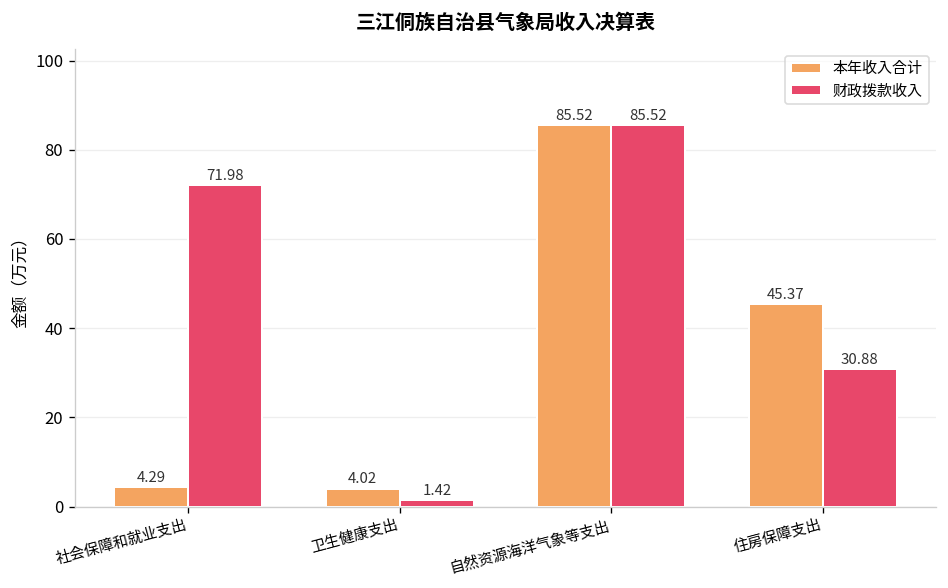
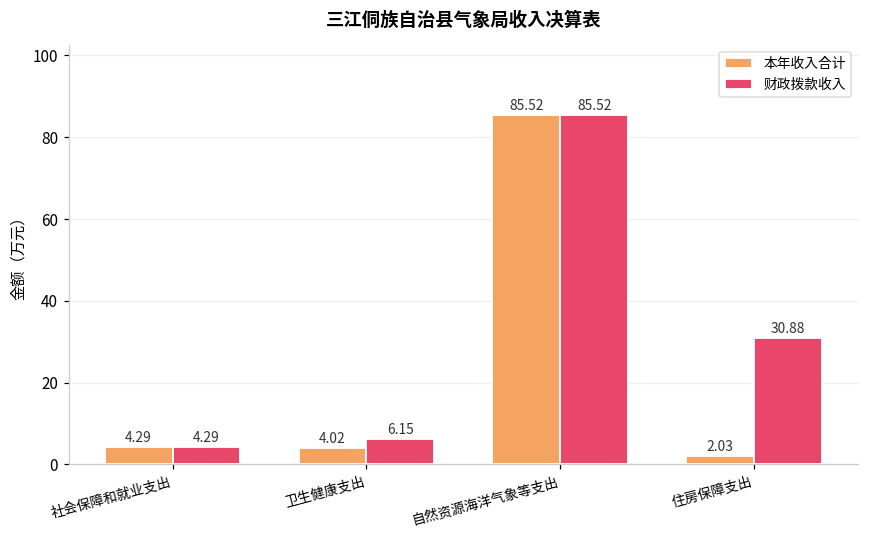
财政拨款收入, 社会保障和就业支出: 71.98 -> 4.29
财政拨款收入, 卫生健康支出: 1.42 -> 6.15
本年收入合计, 住房保障支出: 45.37 -> 2.03
